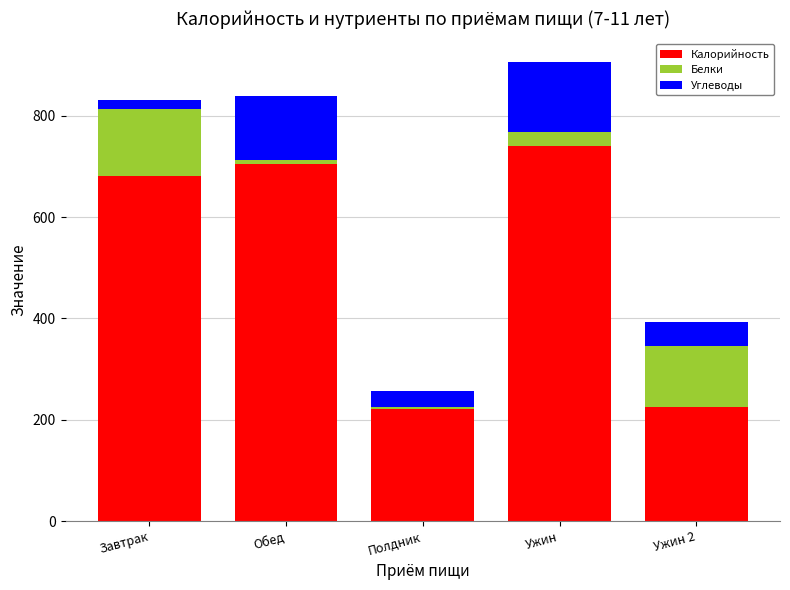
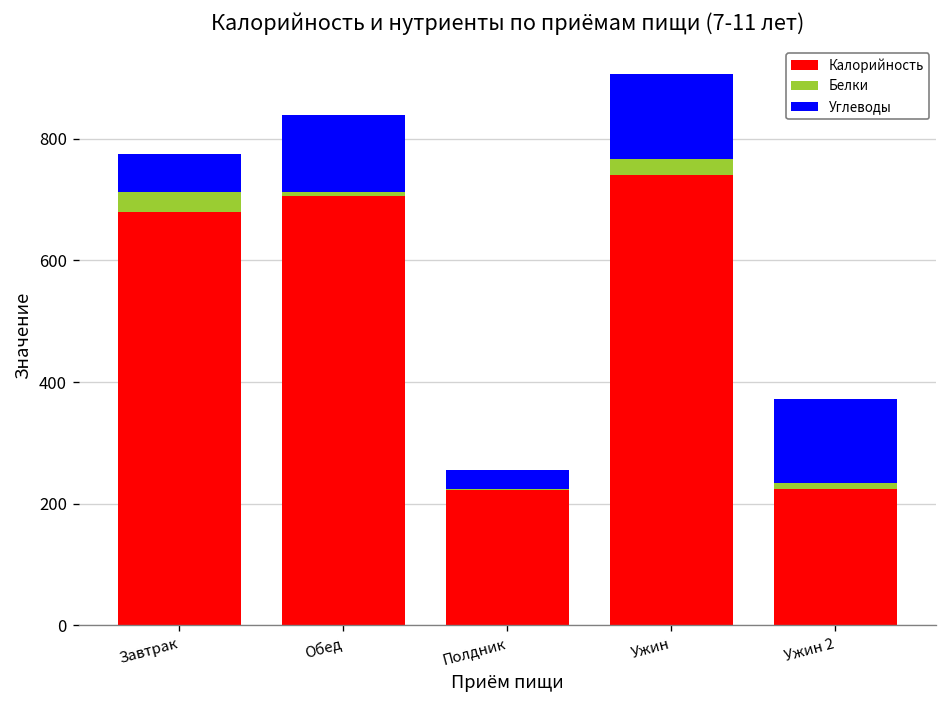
Белки, Завтрак: 130 -> 30
Углеводы, Завтрак: 20 -> 60
Белки, Ужин 2: 120 -> 10
Углеводы, Ужин 2: 50 -> 140
